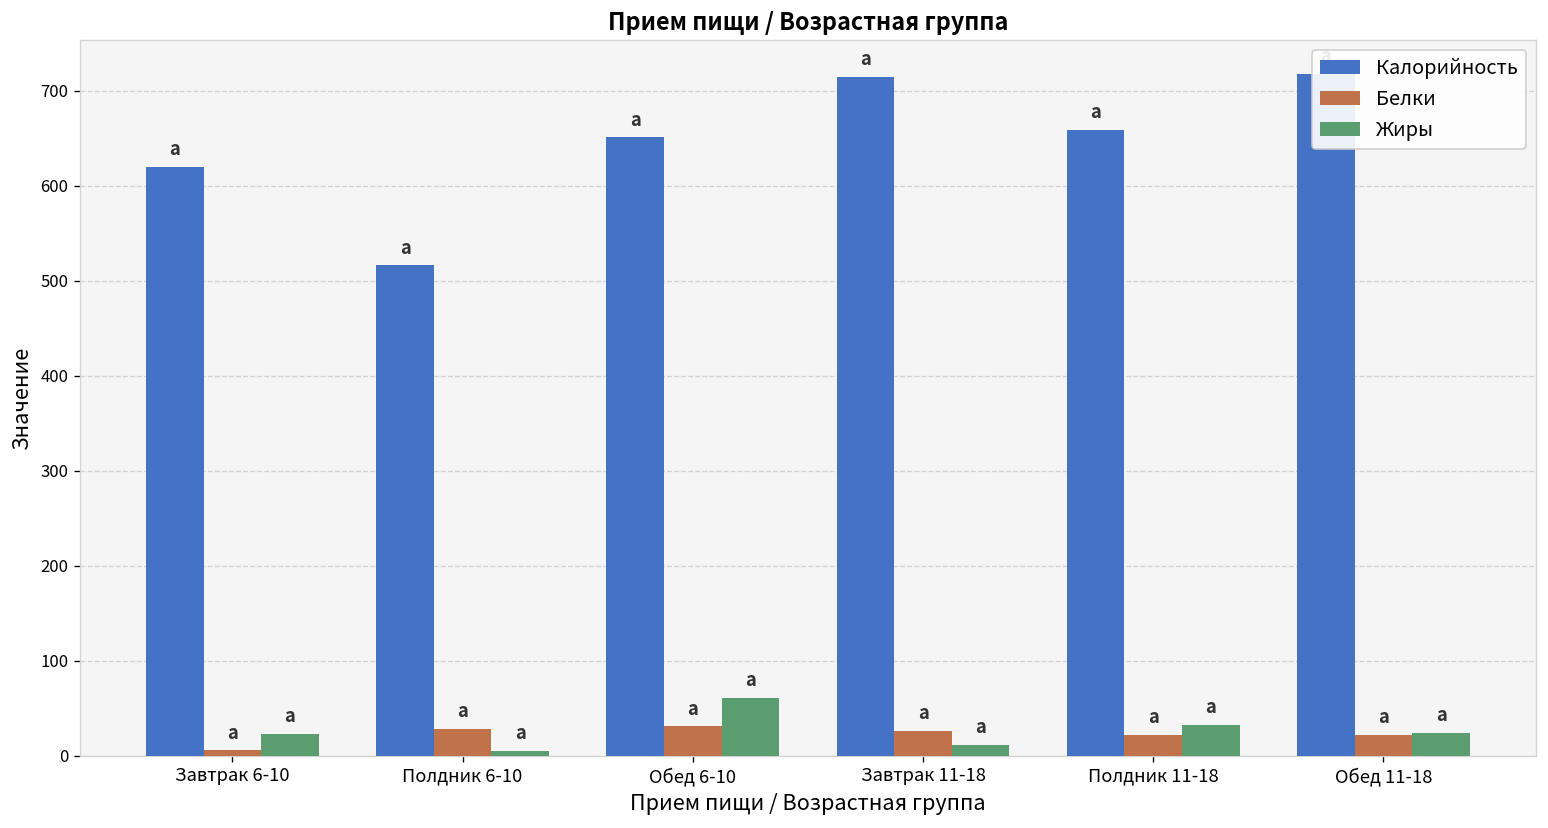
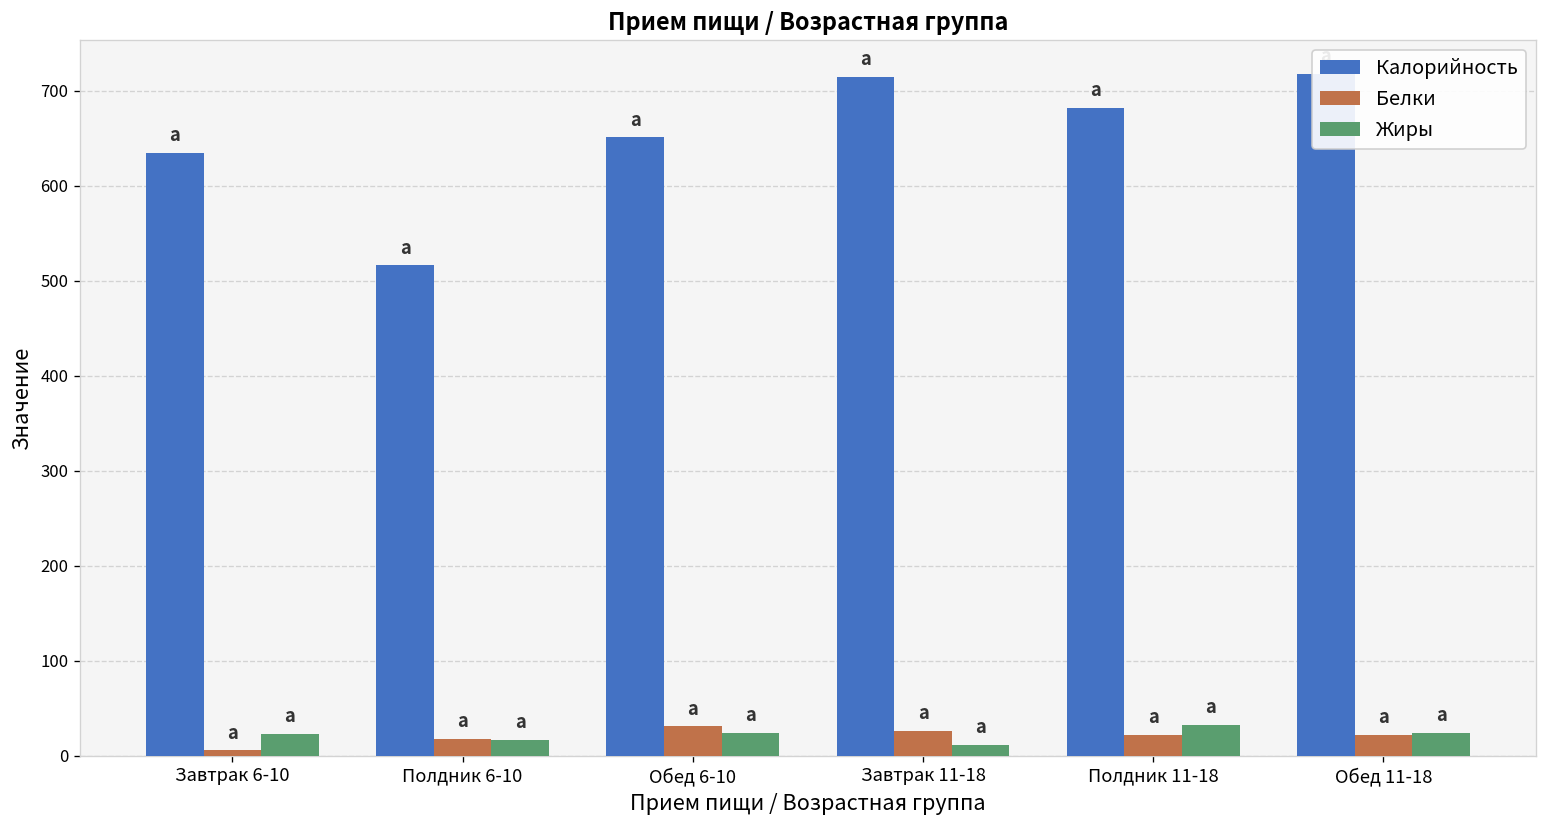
Калорийность, Завтрак 6-10: 620 -> 630
Белки, Полдник 6-10: 30 -> 20
Жиры, Полдник 6-10: 10 -> 20
Жиры, Обед 6-10: 60 -> 20
Калорийность, Полдник 11-18: 660 -> 680
